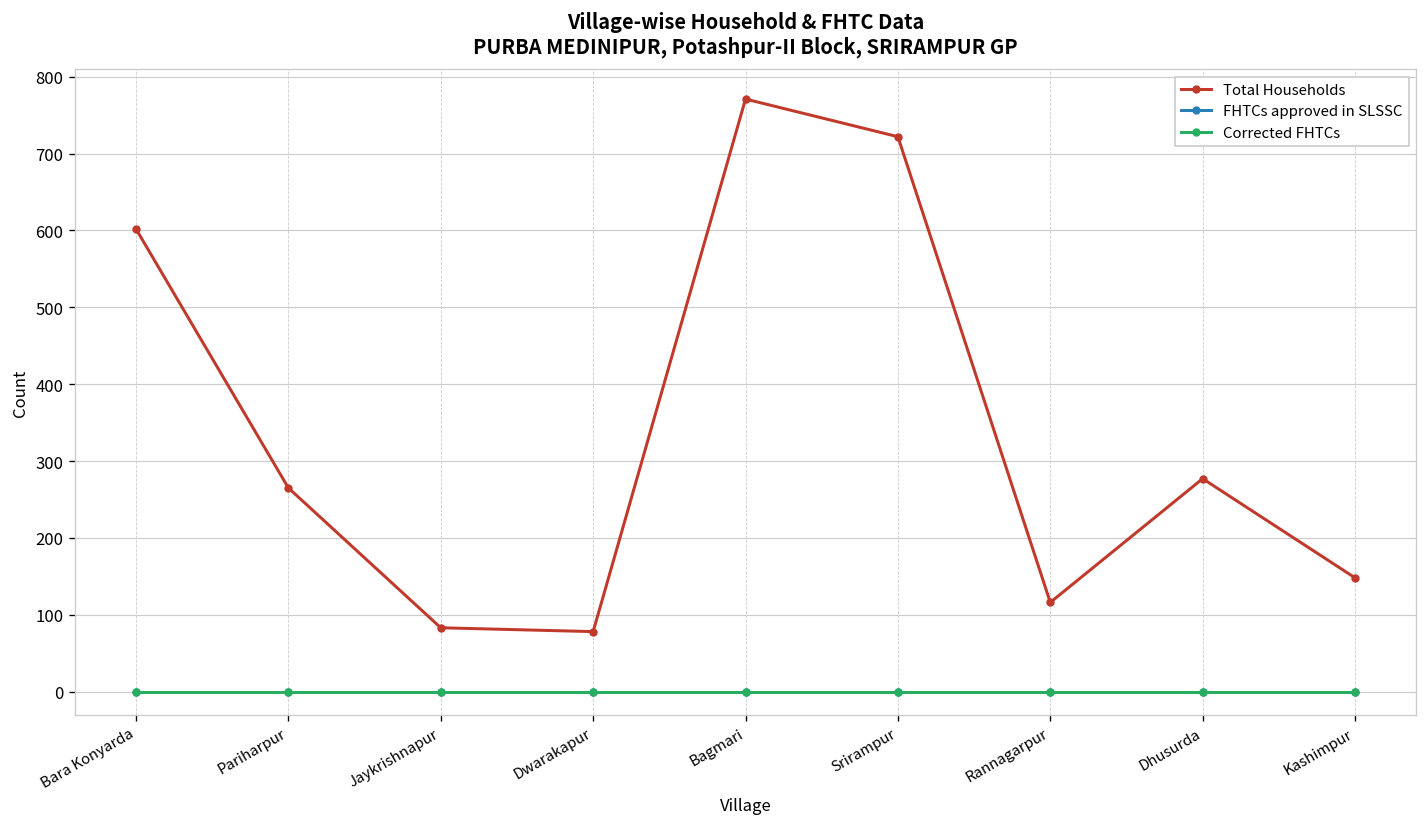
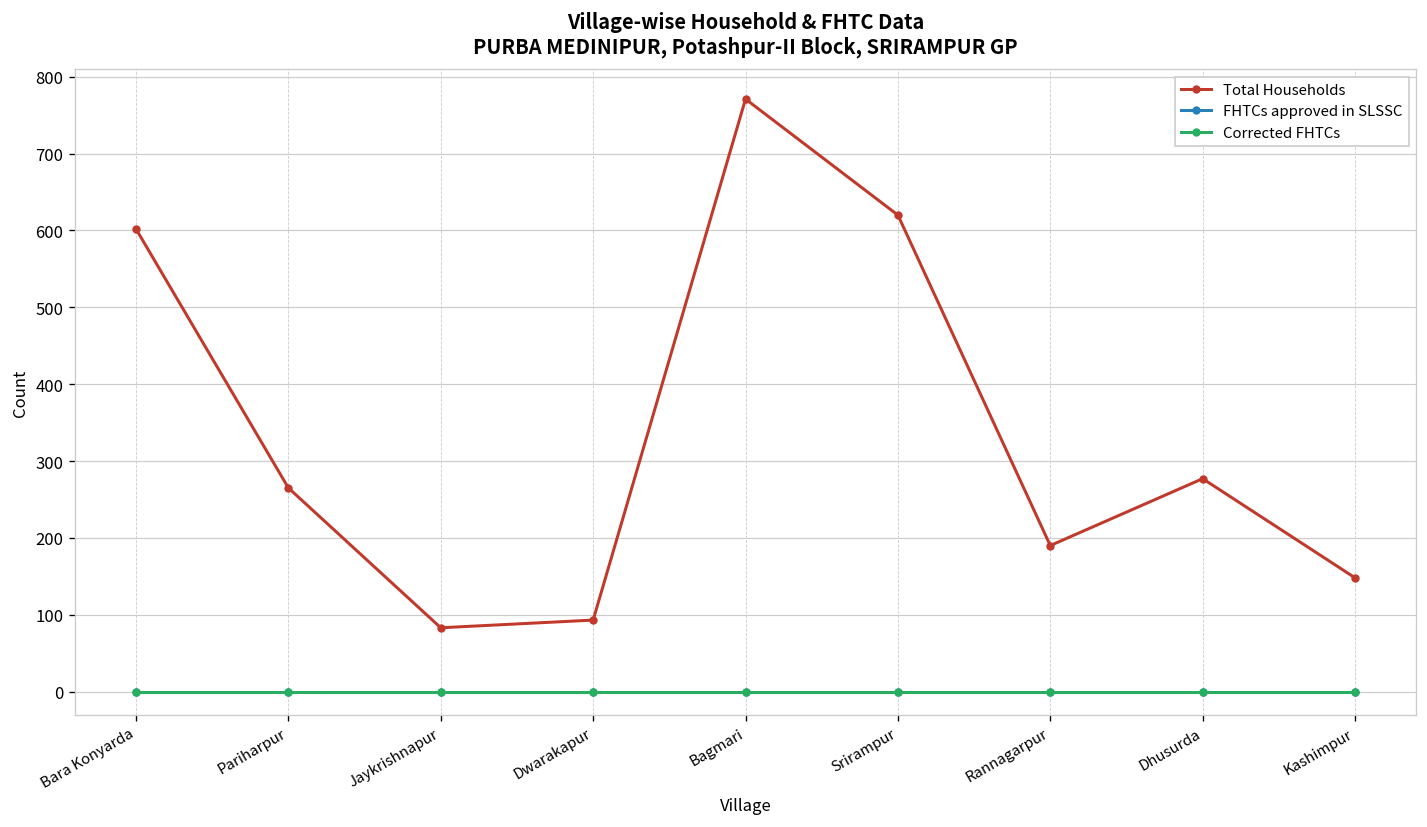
Total Households, Dwarakapur: 80 -> 90
Total Households, Srirampur: 720 -> 620
Total Households, Rannagarpur: 120 -> 190
